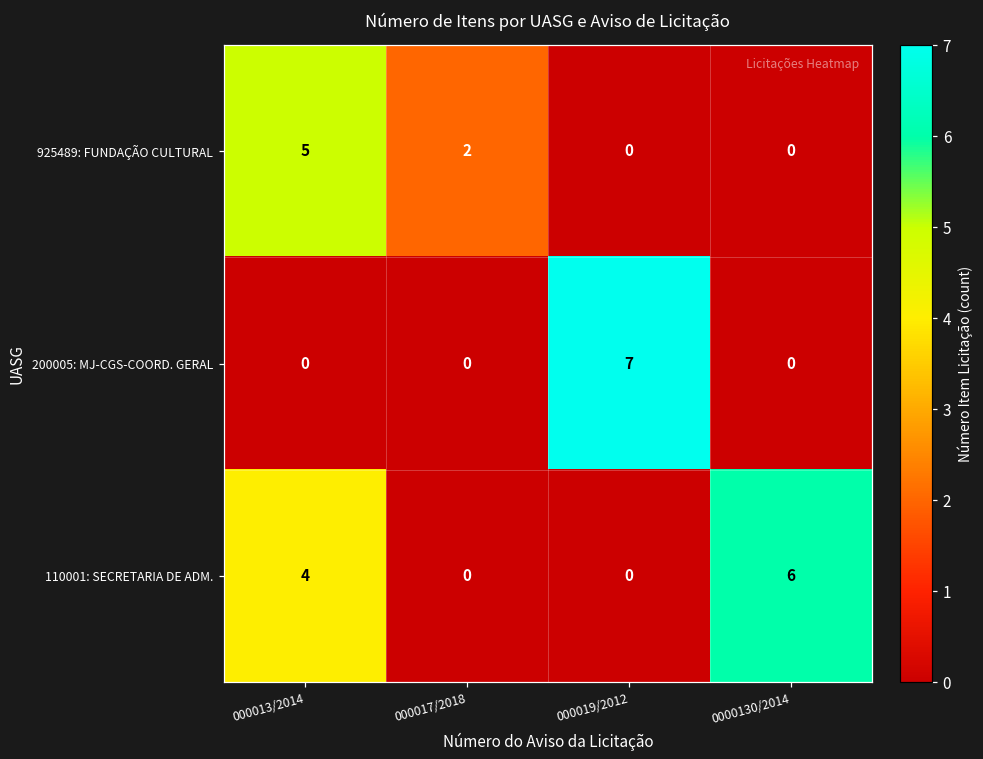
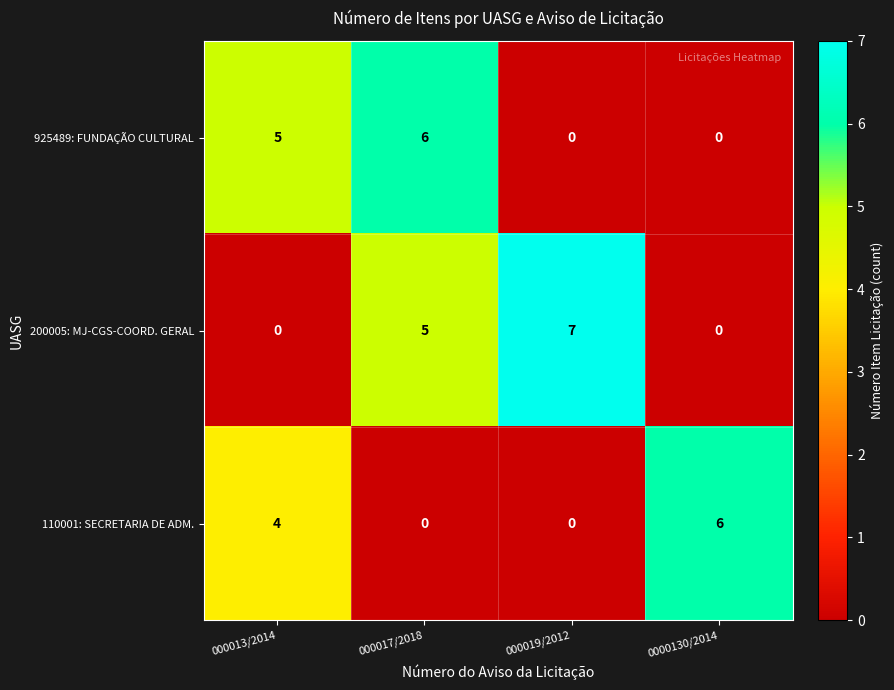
925489: FUNDAÇÃO CULTURAL, 000017/2018: 2 -> 6
200005: MJ-CGS-COORD. GERAL, 000017/2018: 0 -> 5
